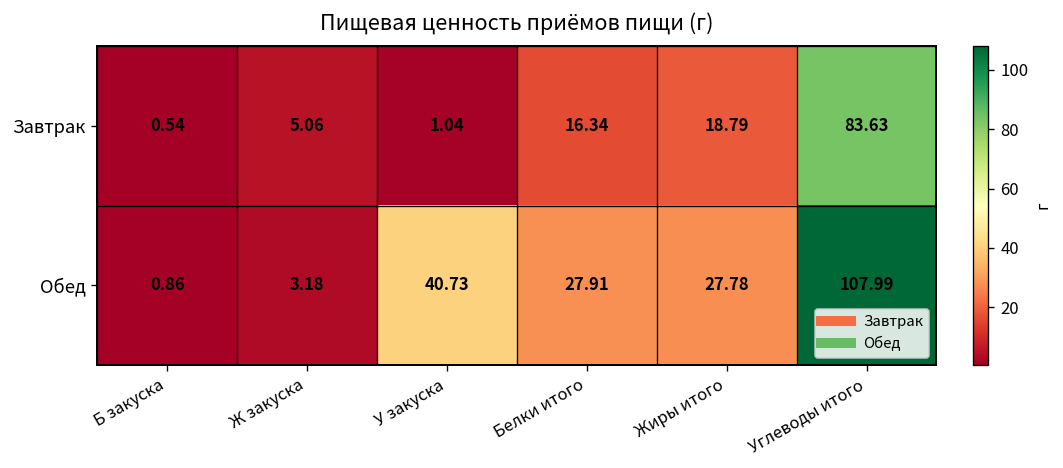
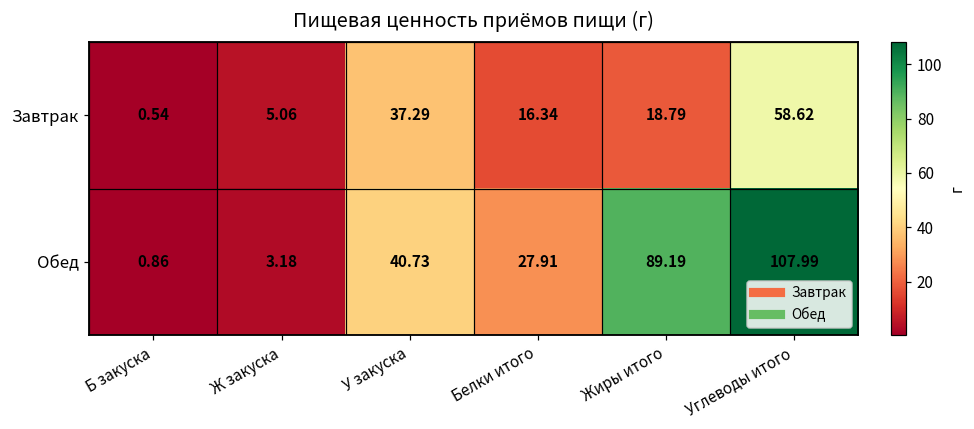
Завтрак, У закуска: 1.04 -> 37.29
Завтрак, Углеводы итого: 83.63 -> 58.62
Обед, Жиры итого: 27.78 -> 89.19
